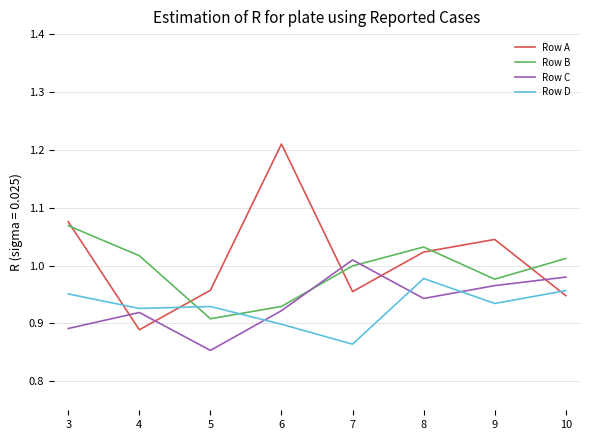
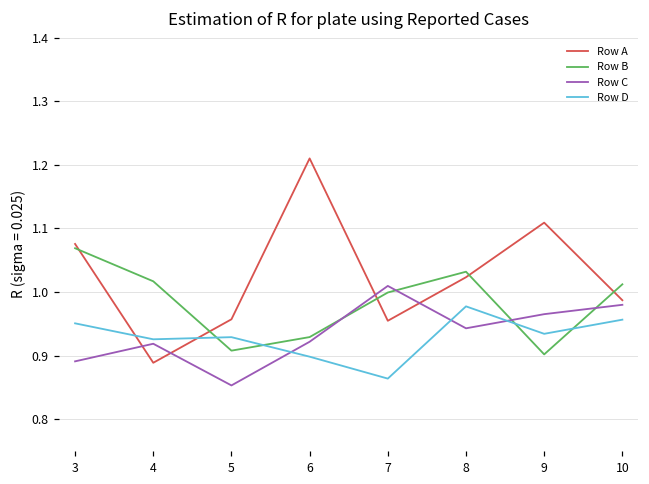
Row A, 9: 1.05 -> 1.11
Row B, 9: 0.98 -> 0.90
Row A, 10: 0.95 -> 0.99
